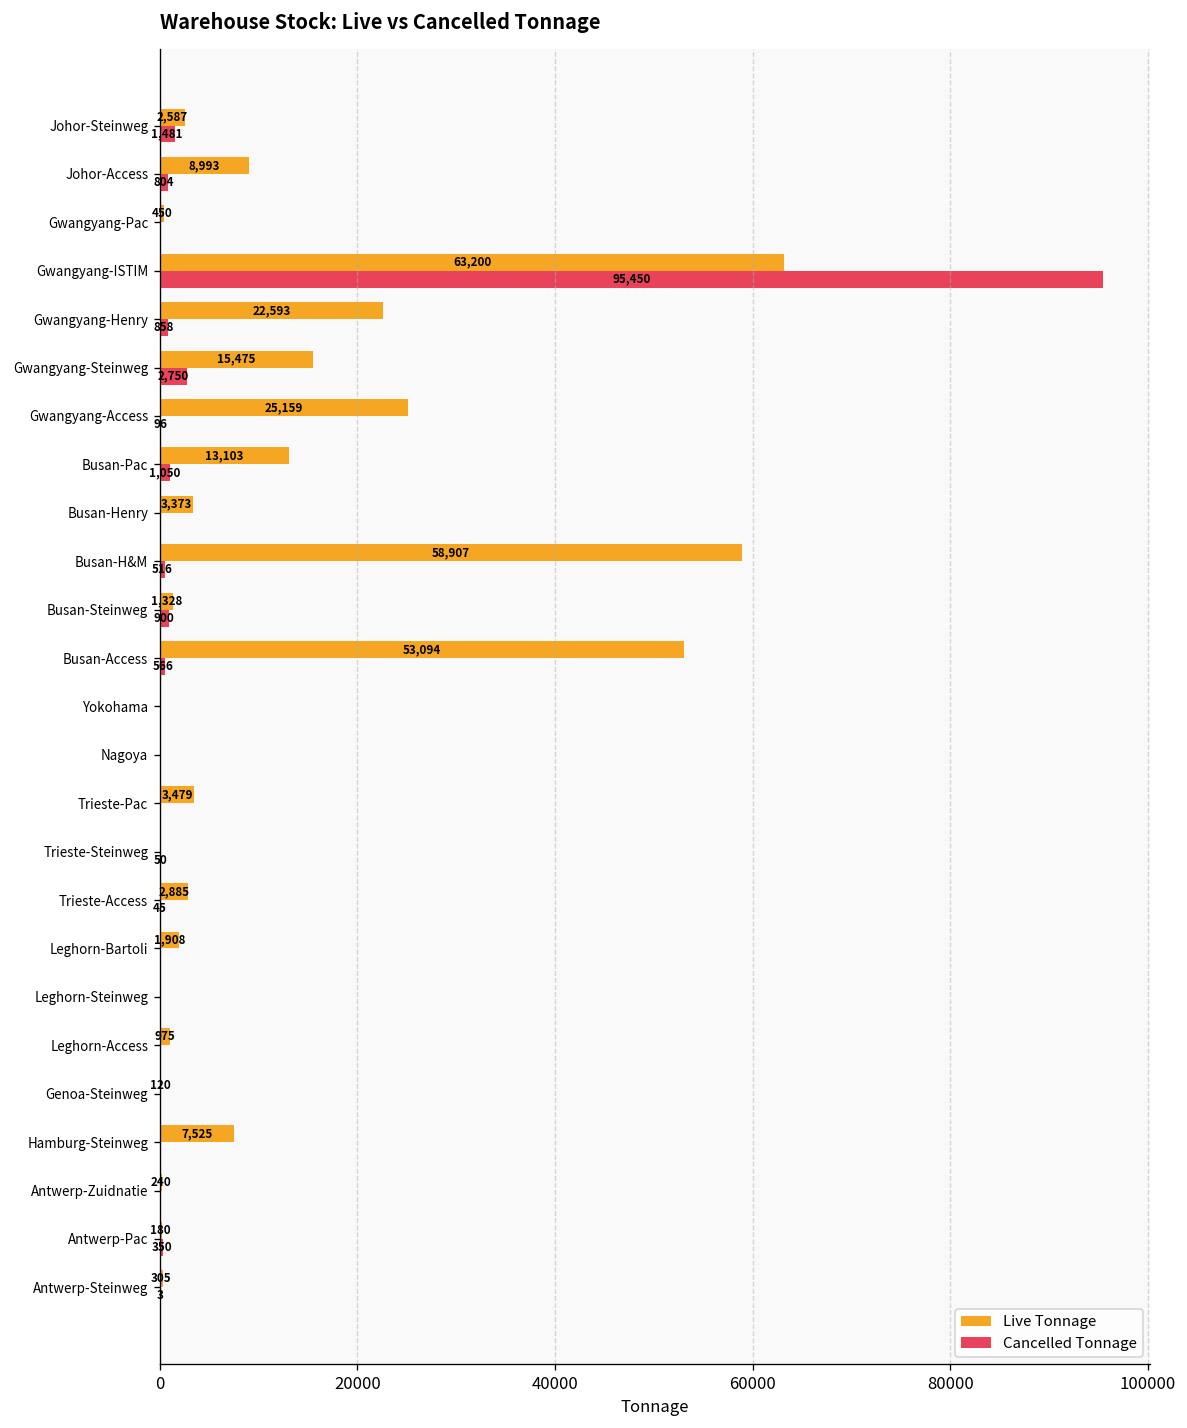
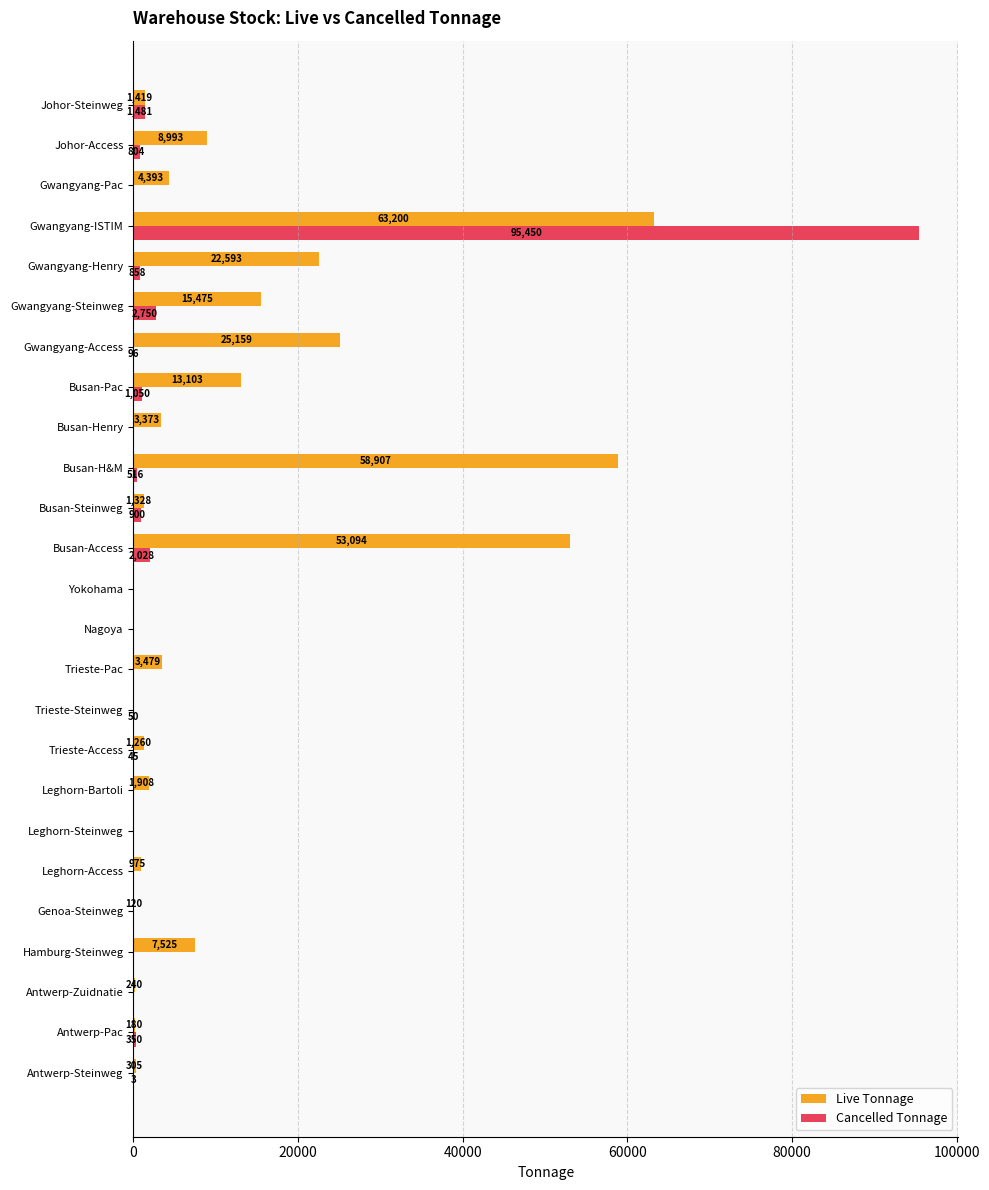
Live Tonnage, Johor-Steinweg: 2,587 -> 1,419
Live Tonnage, Gwangyang-Pac: 450 -> 4,393
Cancelled Tonnage, Busan-Access: 566 -> 2,028
Live Tonnage, Trieste-Access: 2,885 -> 1,260
